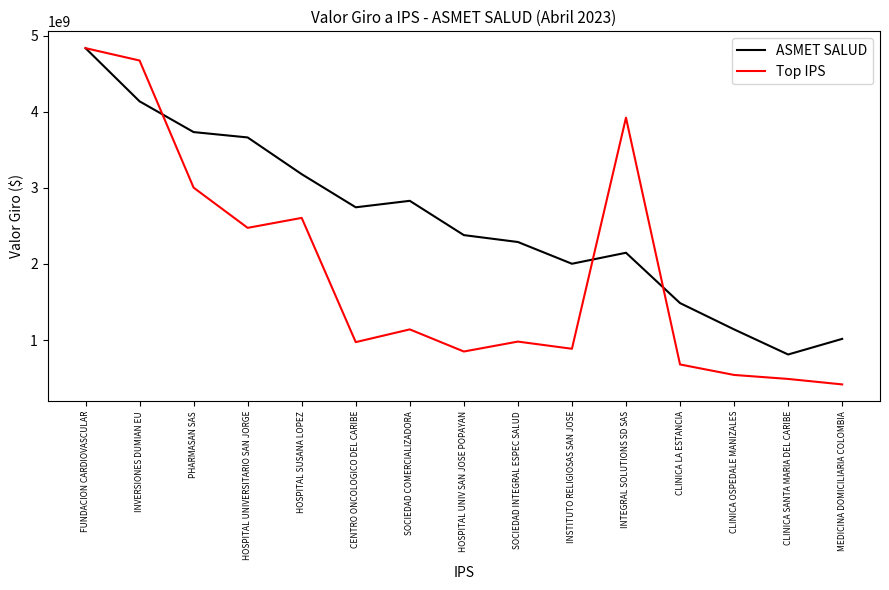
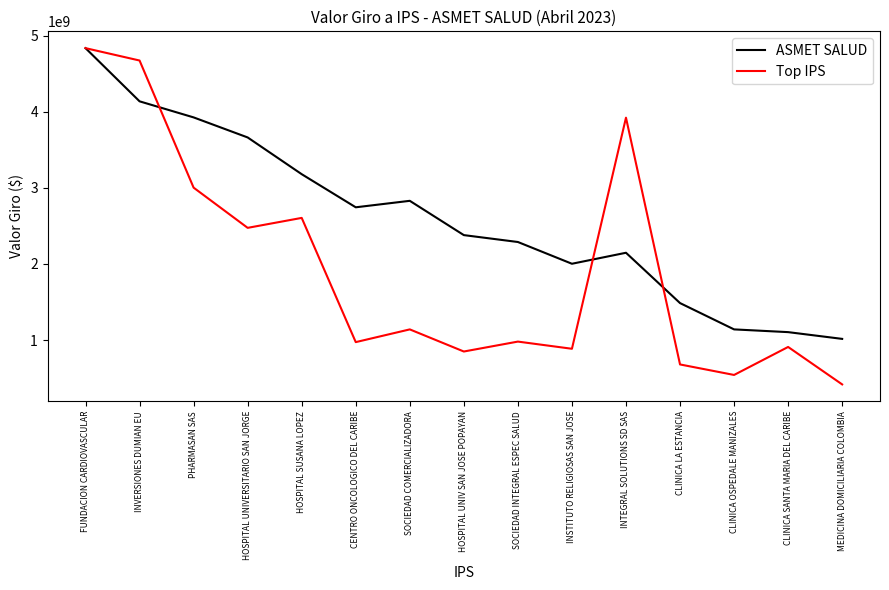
ASMET SALUD, PHARMASAN SAS: 3700000000 -> 3900000000
ASMET SALUD, CLINICA SANTA MARIA DEL CARIBE: 800000000 -> 1100000000
Top IPS, CLINICA SANTA MARIA DEL CARIBE: 500000000 -> 900000000
